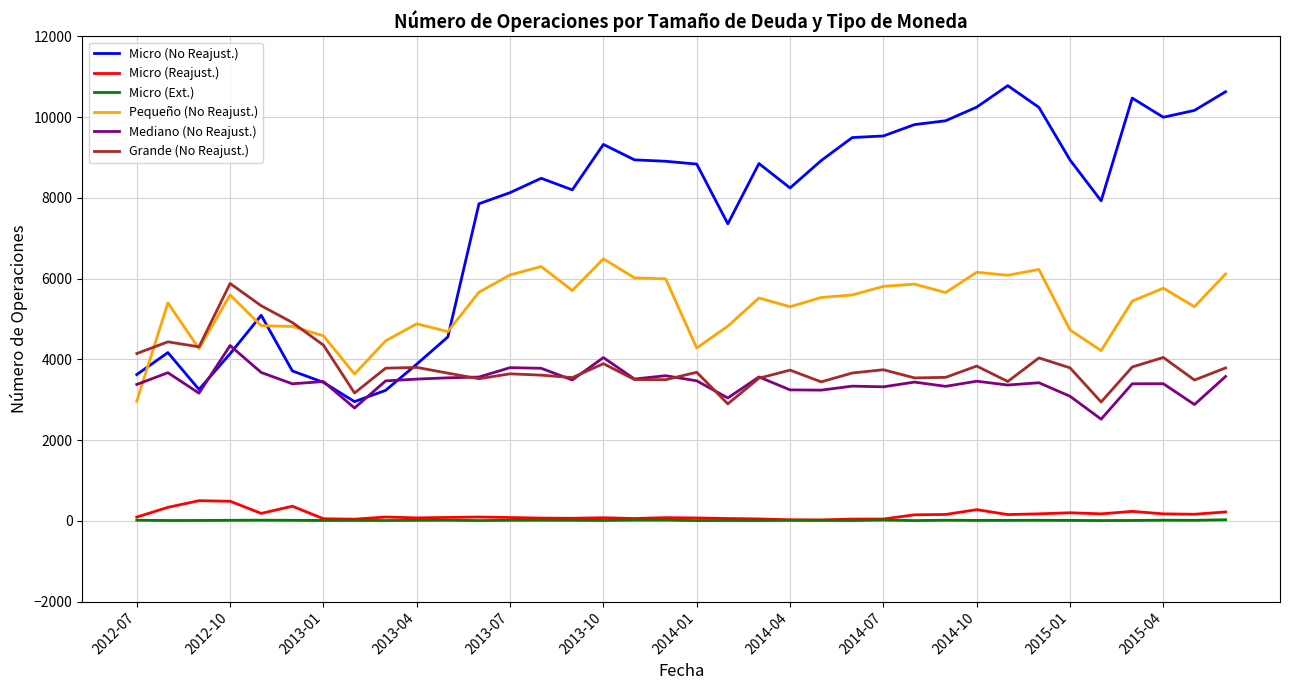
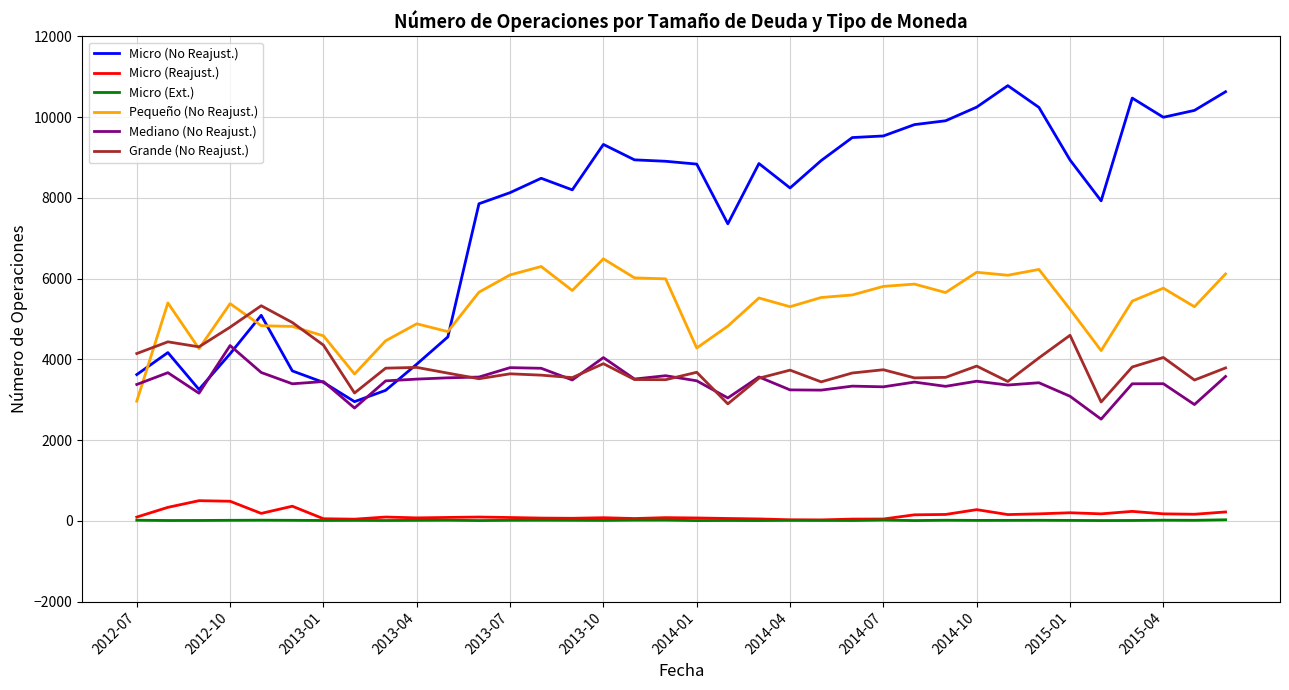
Pequeño (No Reajust.), 2012-10: 5600 -> 5400
Grande (No Reajust.), 2012-10: 5900 -> 4800
Pequeño (No Reajust.), 2015-01: 4700 -> 5200
Grande (No Reajust.), 2015-01: 3800 -> 4600
